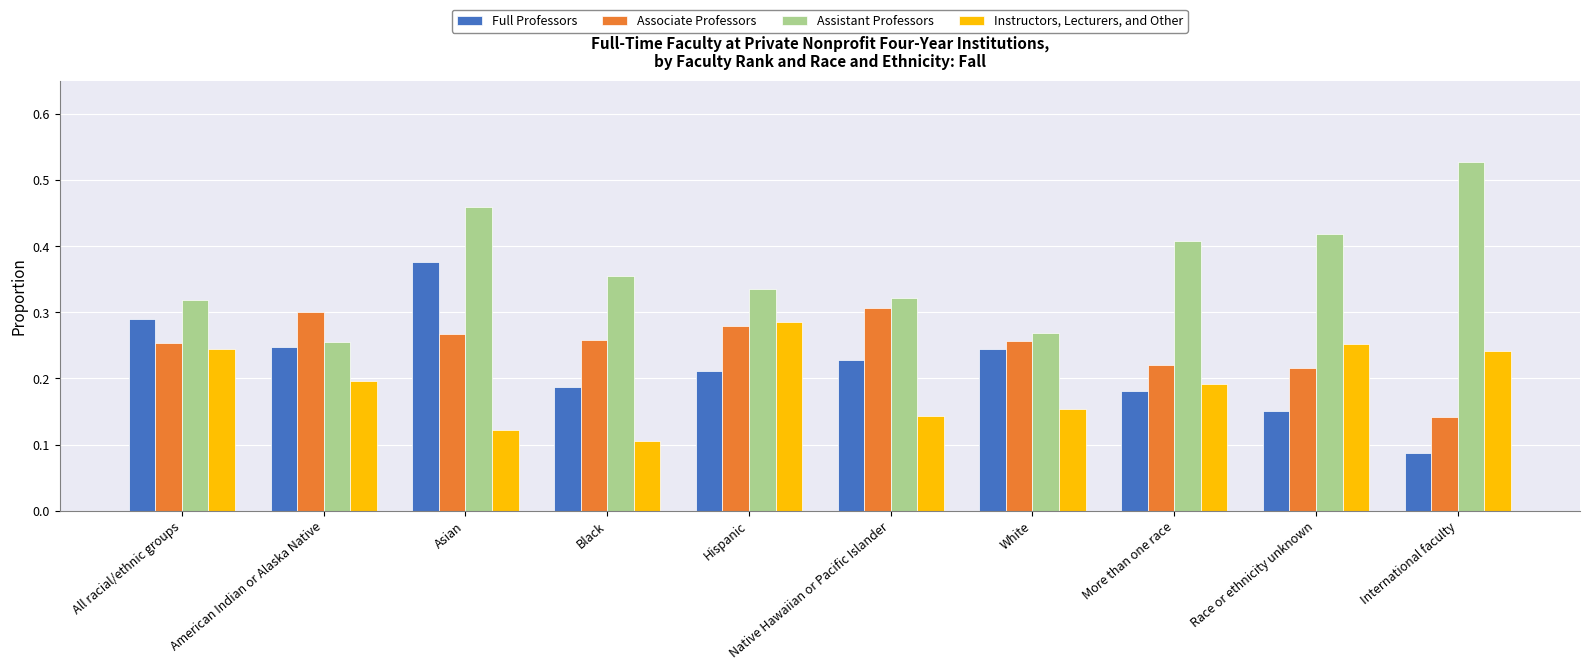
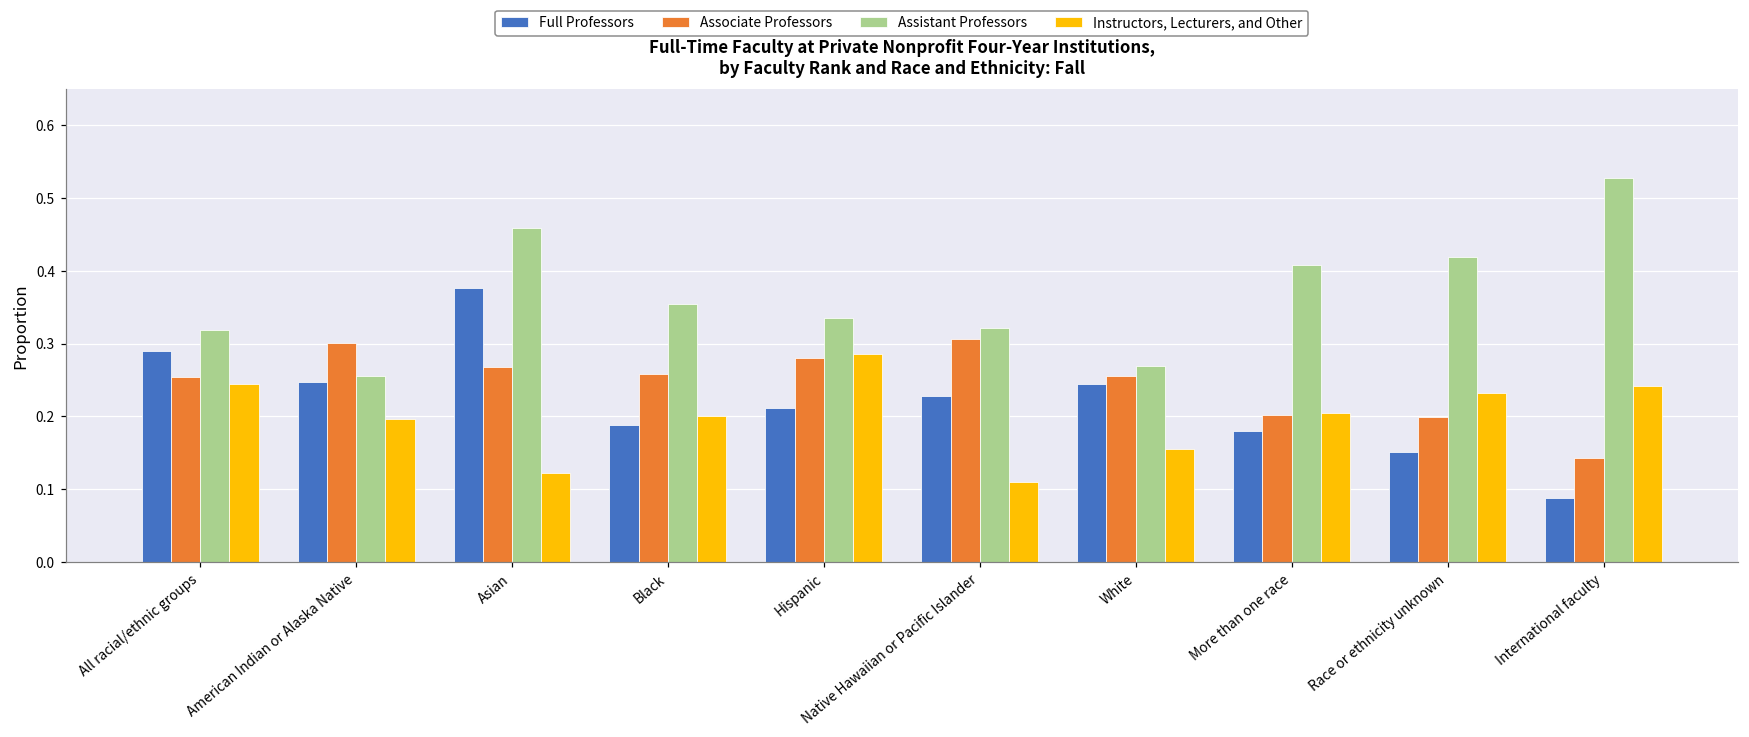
Instructors, Lecturers, and Other, Black: 0.11 -> 0.20
Instructors, Lecturers, and Other, Native Hawaiian or Pacific Islander: 0.14 -> 0.11
Associate Professors, More than one race: 0.22 -> 0.20
Instructors, Lecturers, and Other, More than one race: 0.19 -> 0.21
Associate Professors, Race or ethnicity unknown: 0.22 -> 0.20
Instructors, Lecturers, and Other, Race or ethnicity unknown: 0.25 -> 0.23
